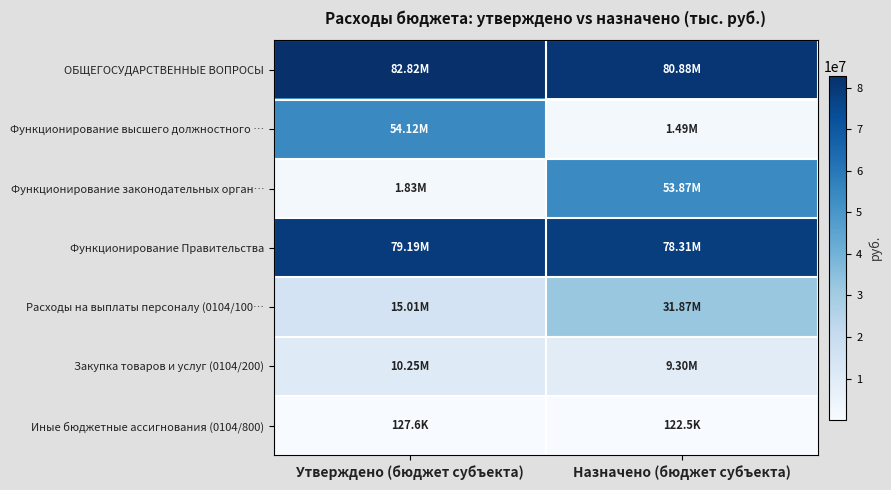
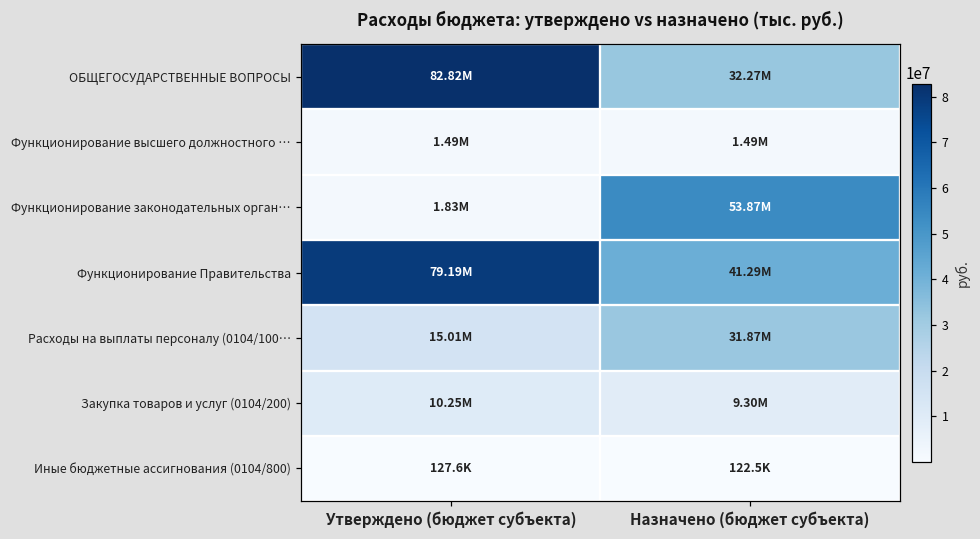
ОБЩЕГОСУДАРСТВЕННЫЕ ВОПРОСЫ, Назначено (бюджет субъекта): 80.88M -> 32.27M
Функционирование высшего должностного …, Утверждено (бюджет субъекта): 54.12M -> 1.49M
Функционирование Правительства, Назначено (бюджет субъекта): 78.31M -> 41.29M
